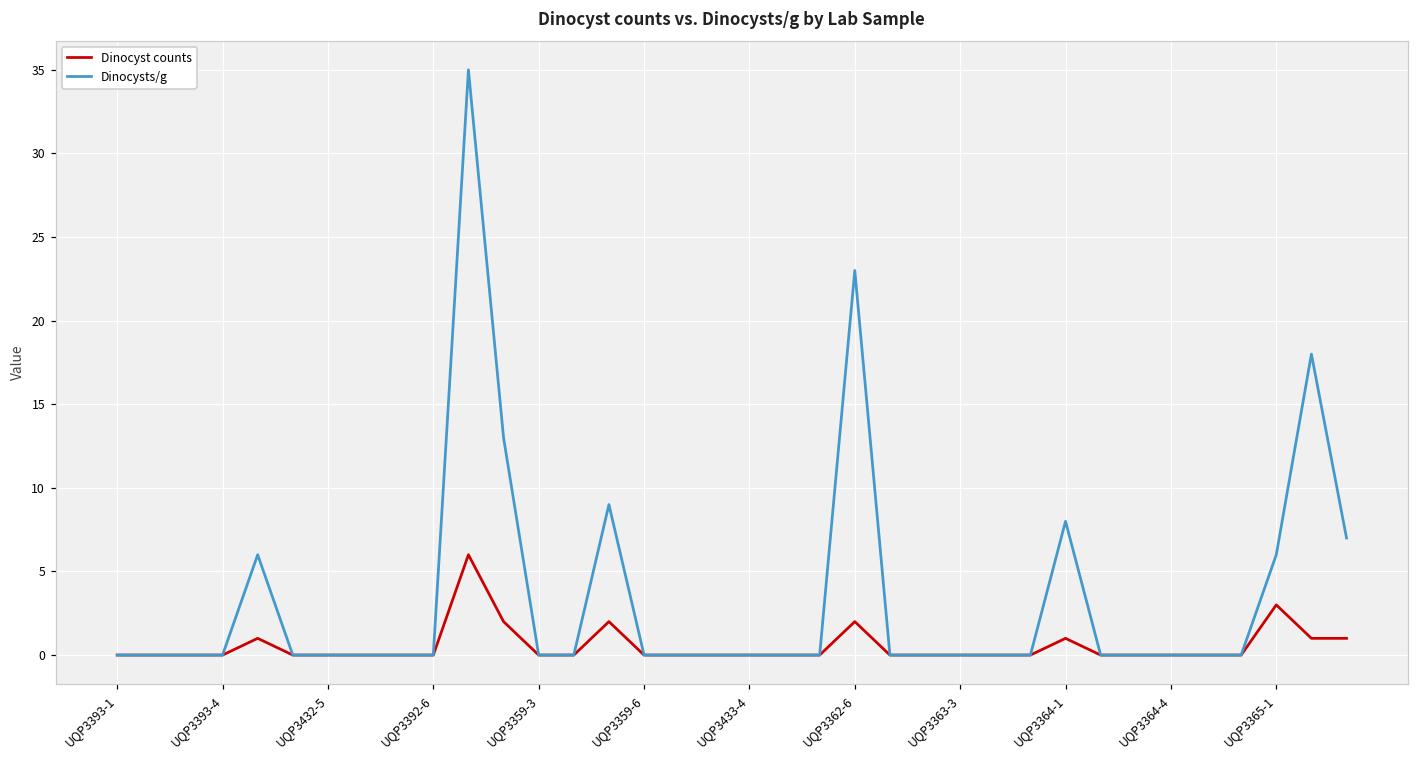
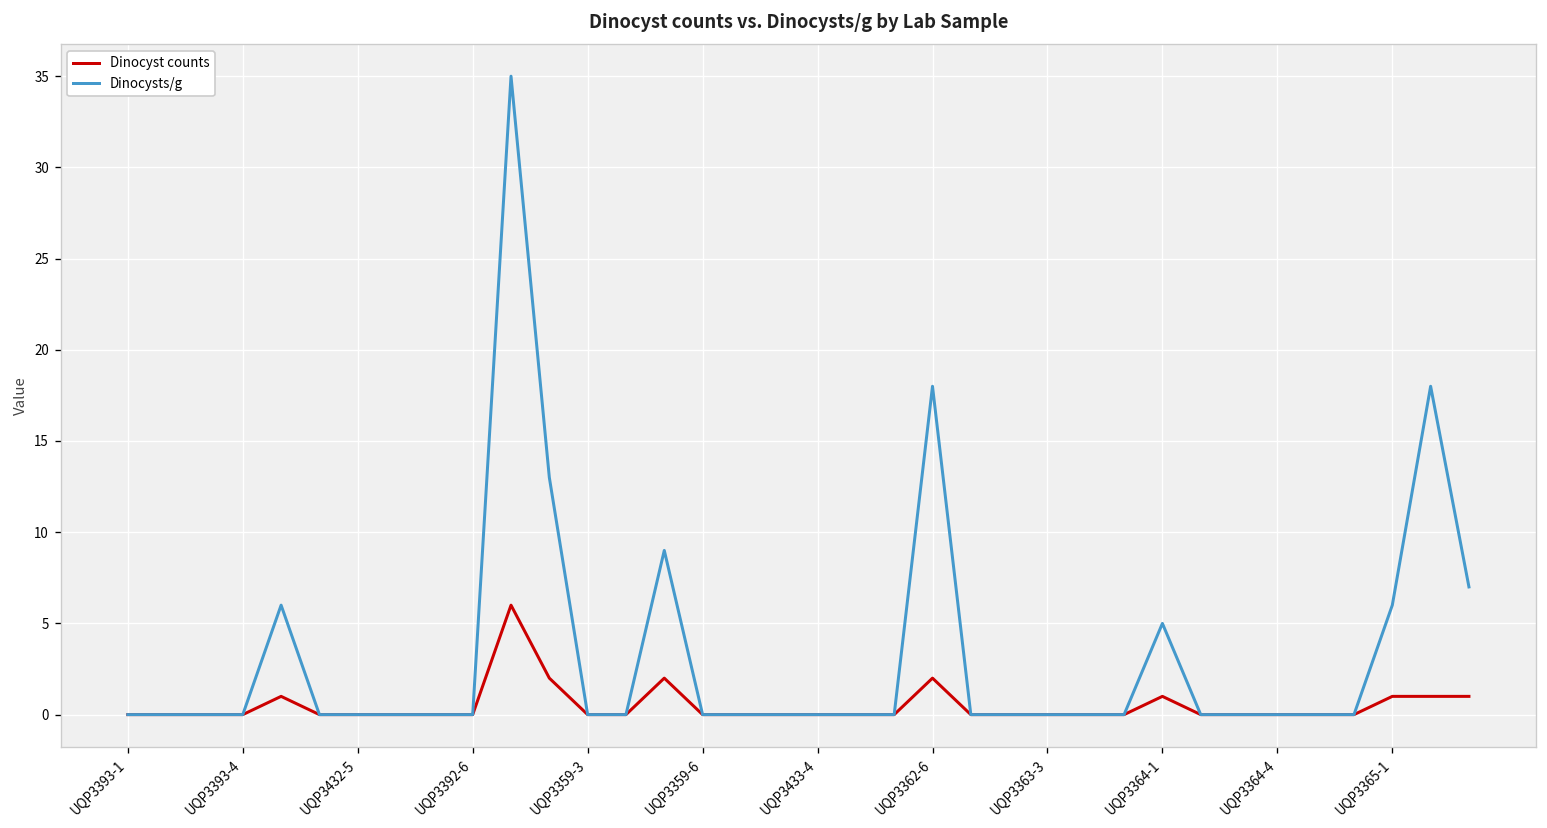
Dinocysts/g, UQP3362-6: 23 -> 18
Dinocysts/g, UQP3364-1: 8 -> 5
Dinocyst counts, UQP3365-1: 3 -> 1
